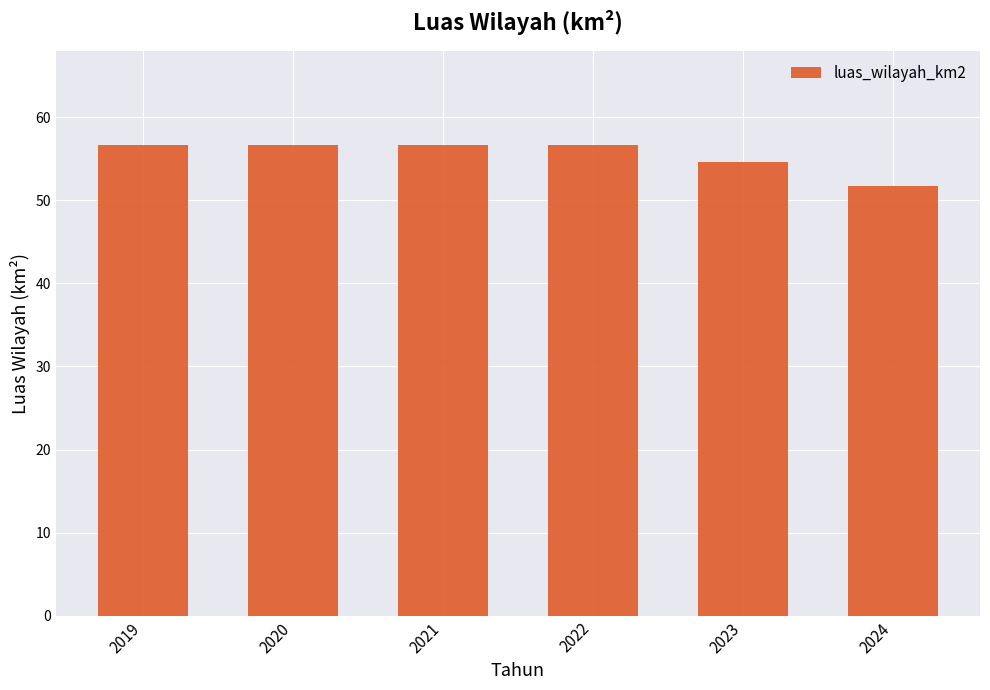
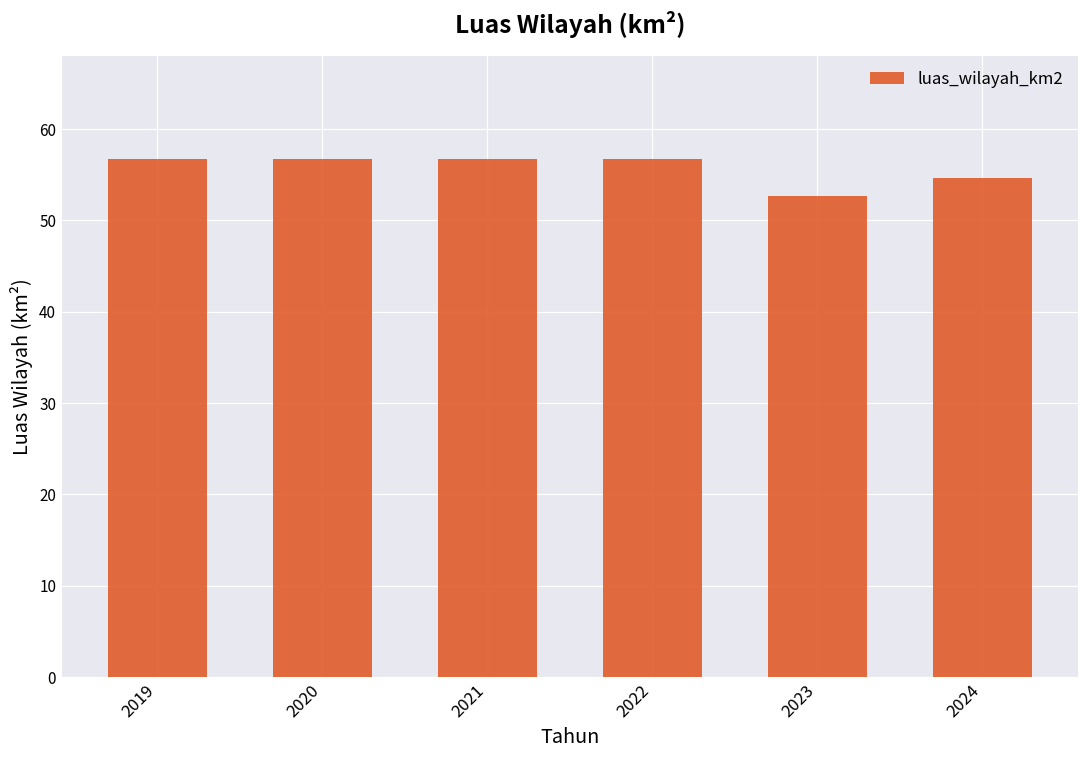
2023: 55 -> 53
2024: 52 -> 55
